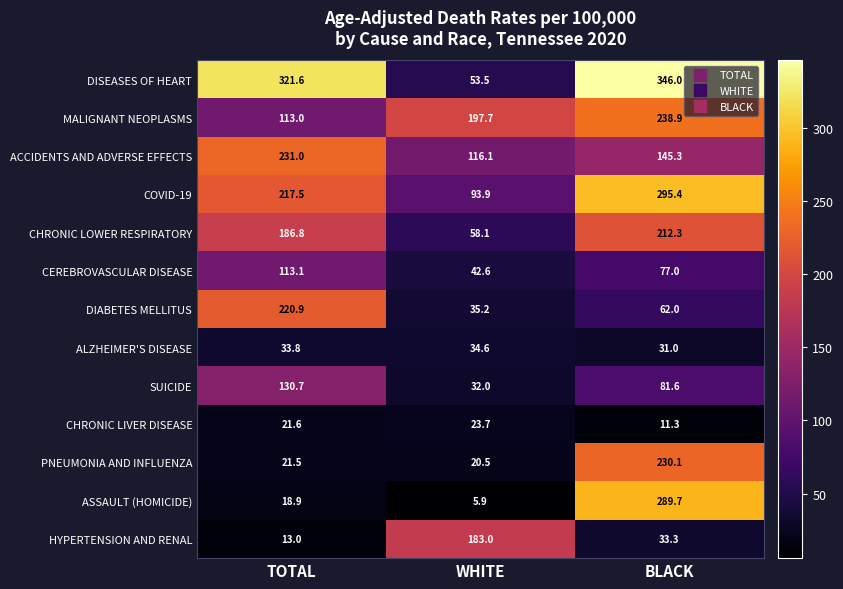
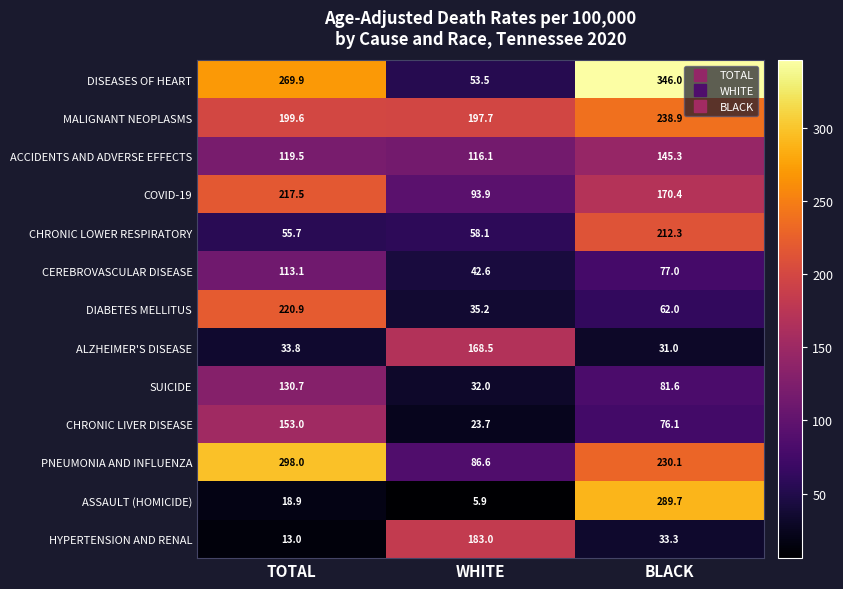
DISEASES OF HEART, TOTAL: 321.6 -> 269.9
MALIGNANT NEOPLASMS, TOTAL: 113.0 -> 199.6
ACCIDENTS AND ADVERSE EFFECTS, TOTAL: 231.0 -> 119.5
COVID-19, BLACK: 295.4 -> 170.4
CHRONIC LOWER RESPIRATORY, TOTAL: 186.8 -> 55.7
ALZHEIMER'S DISEASE, WHITE: 34.6 -> 168.5
CHRONIC LIVER DISEASE, TOTAL: 21.6 -> 153.0
CHRONIC LIVER DISEASE, BLACK: 11.3 -> 76.1
PNEUMONIA AND INFLUENZA, TOTAL: 21.5 -> 298.0
PNEUMONIA AND INFLUENZA, WHITE: 20.5 -> 86.6
